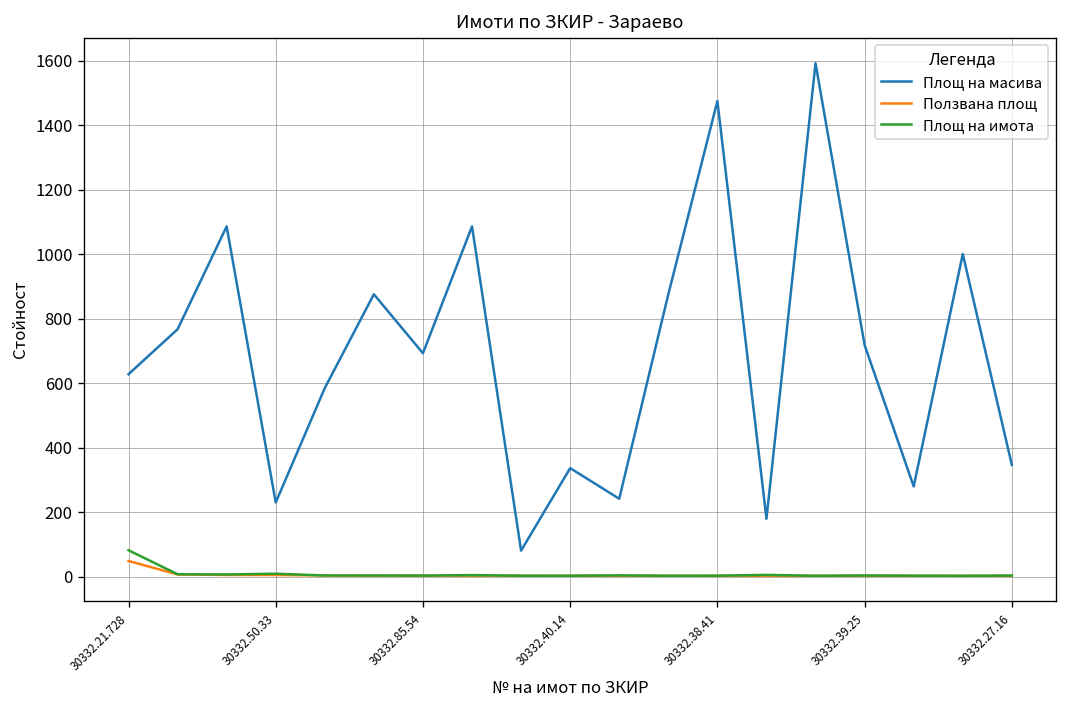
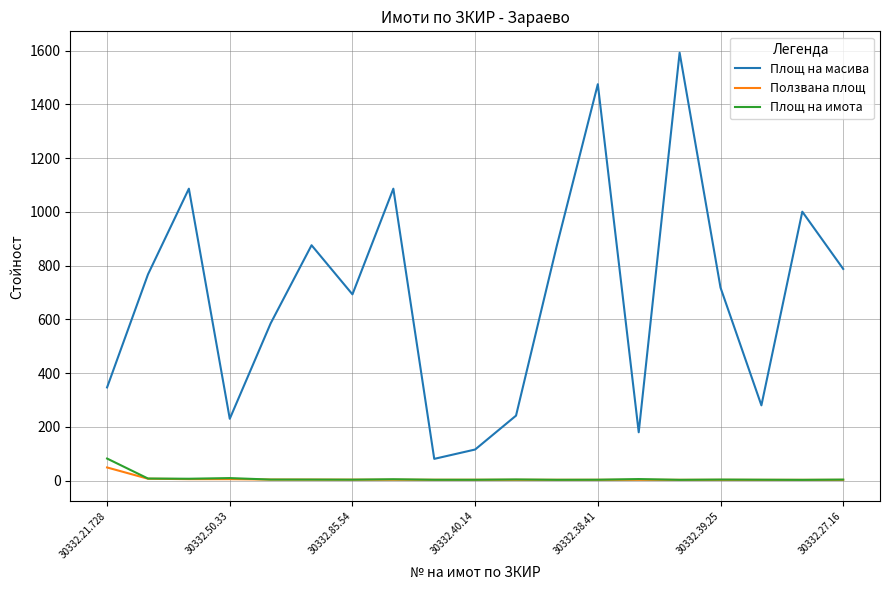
Площ на масива, 30332.21.728: 630 -> 350
Площ на масива, 30332.40.14: 340 -> 120
Площ на масива, 30332.27.16: 350 -> 790
